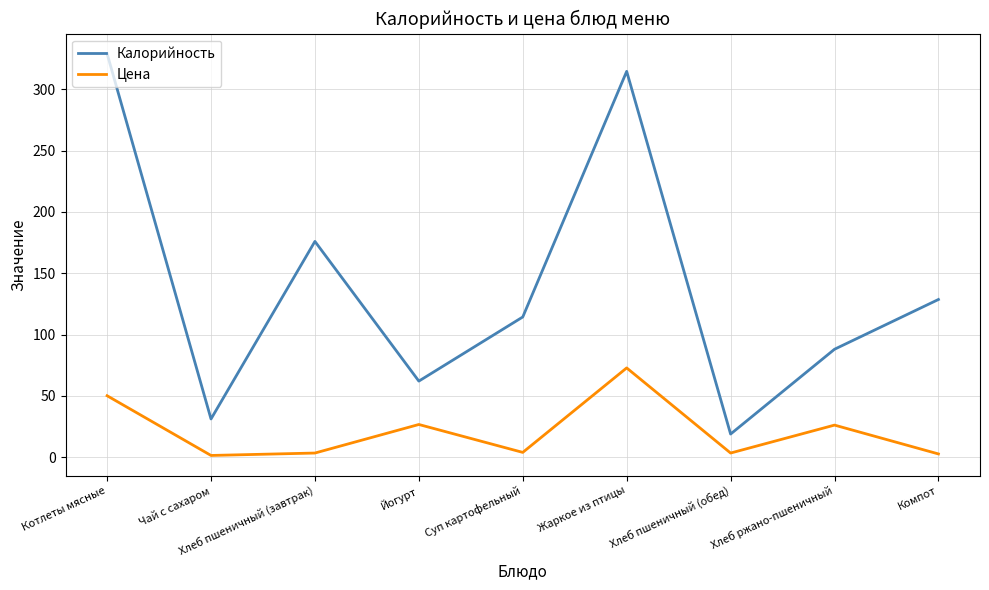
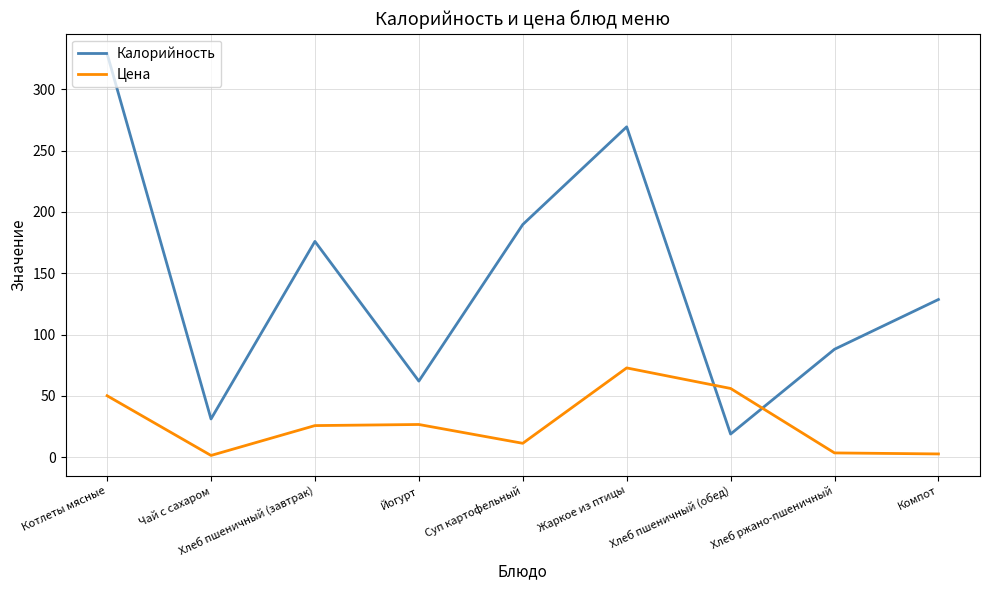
Цена, Хлеб пшеничный (завтрак): 3 -> 26
Калорийность, Суп картофельный: 114 -> 190
Цена, Суп картофельный: 4 -> 11
Калорийность, Жаркое из птицы: 315 -> 269
Цена, Хлеб пшеничный (обед): 3 -> 56
Цена, Хлеб ржано-пшеничный: 26 -> 3
